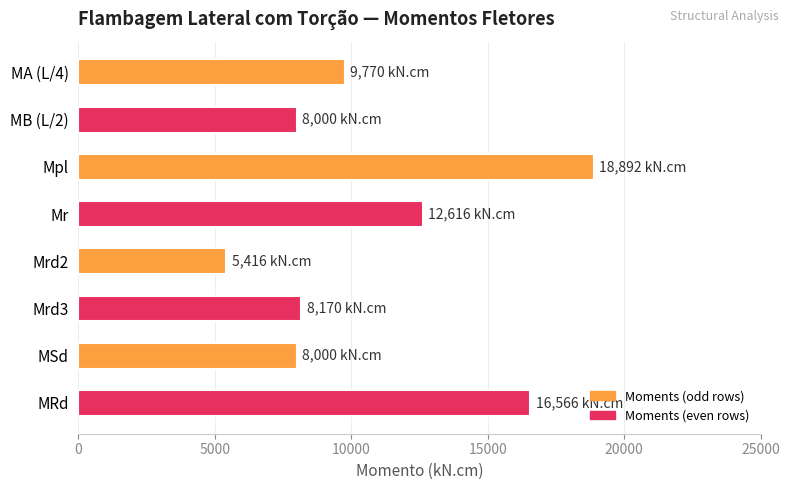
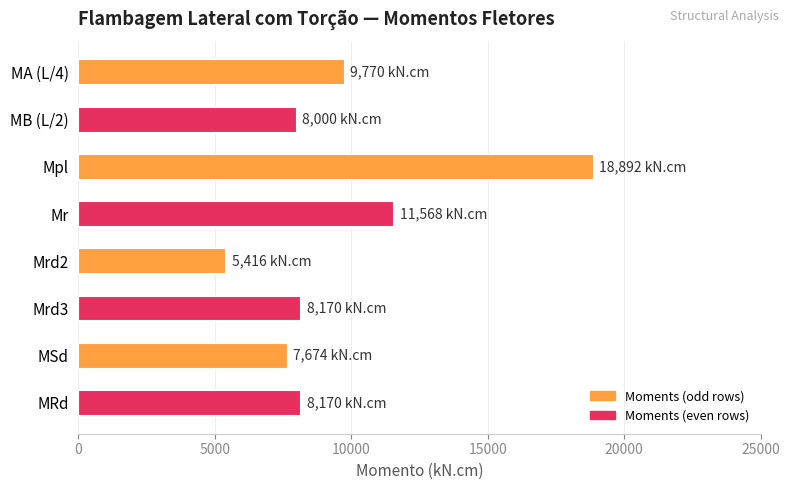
Mr: 12,616 -> 11,568
MSd: 8,000 -> 7,674
MRd: 16,566 -> 8,170
